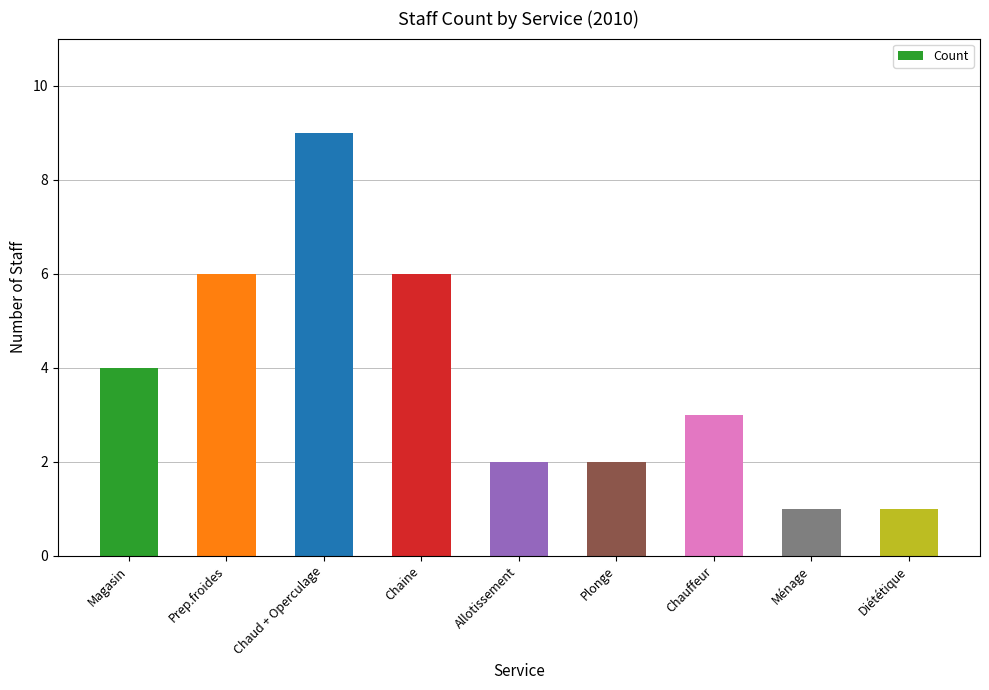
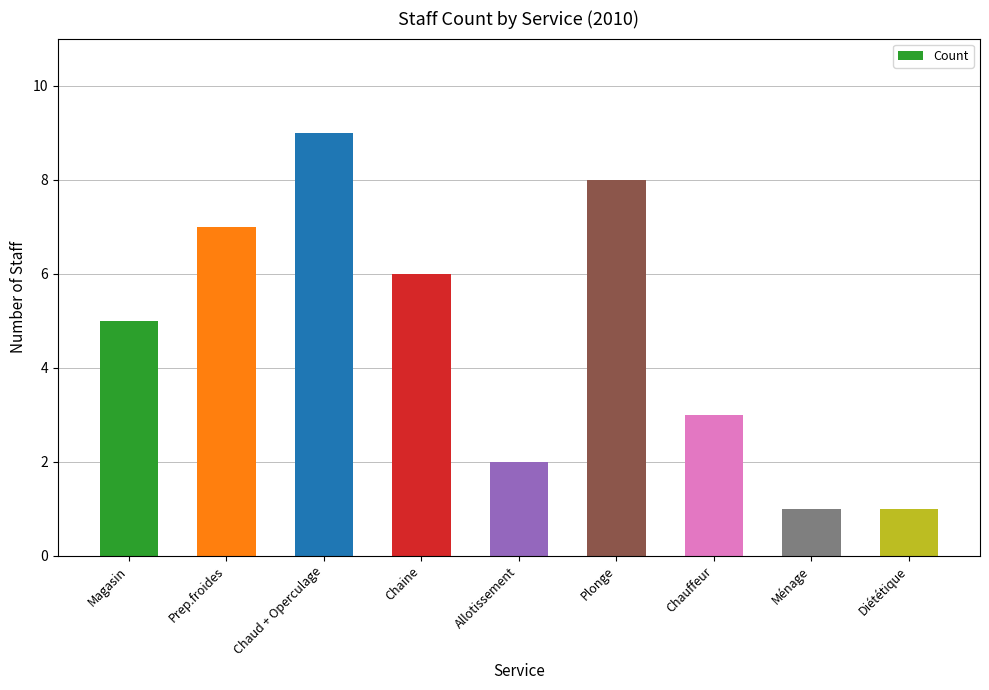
Magasin: 4 -> 5
Prep.froides: 6 -> 7
Plonge: 2 -> 8
